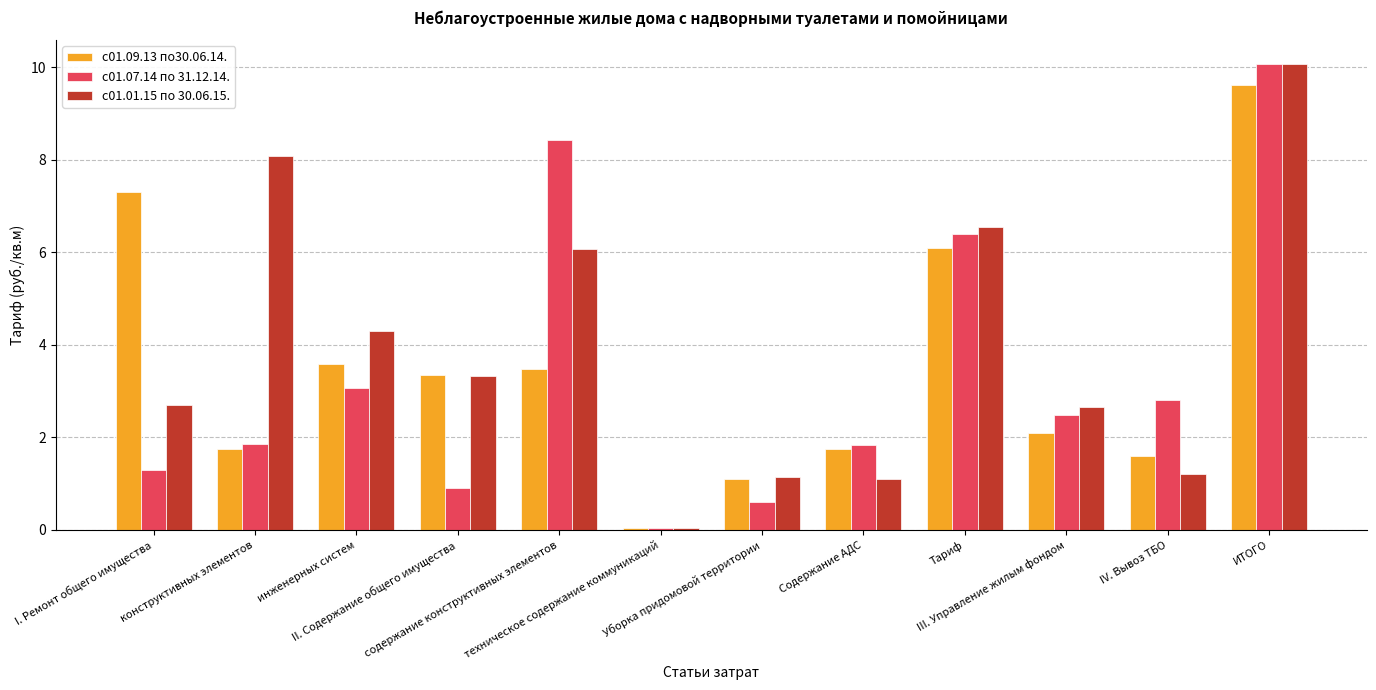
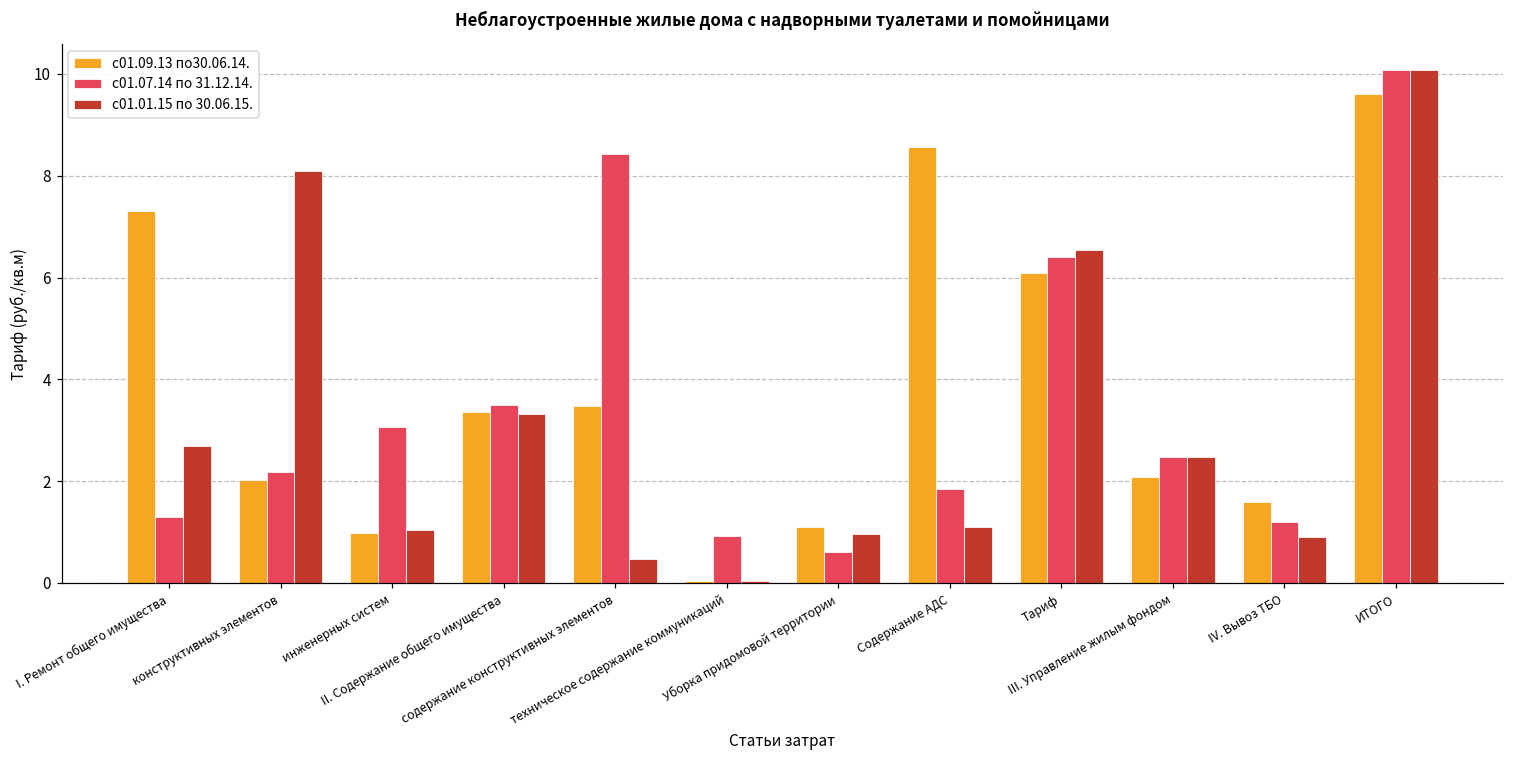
с01.09.13 по30.06.14., конструктивных элементов: 1.8 -> 2.0
с01.07.14 по 31.12.14., конструктивных элементов: 1.9 -> 2.2
с01.09.13 по30.06.14., инженерных систем: 3.6 -> 1.0
с01.01.15 по 30.06.15., инженерных систем: 4.3 -> 1.1
с01.07.14 по 31.12.14., II. Содержание общего имущества: 0.9 -> 3.5
с01.01.15 по 30.06.15., содержание конструктивных элементов: 6.1 -> 0.5
с01.07.14 по 31.12.14., техническое содержание коммуникаций: 0.0 -> 0.9
с01.01.15 по 30.06.15., Уборка придомовой территории: 1.1 -> 1.0
с01.09.13 по30.06.14., Содержание АДС: 1.8 -> 8.6
с01.01.15 по 30.06.15., III. Управление жилым фондом: 2.7 -> 2.5
с01.07.14 по 31.12.14., IV. Вывоз ТБО: 2.8 -> 1.2
с01.01.15 по 30.06.15., IV. Вывоз ТБО: 1.2 -> 0.9
